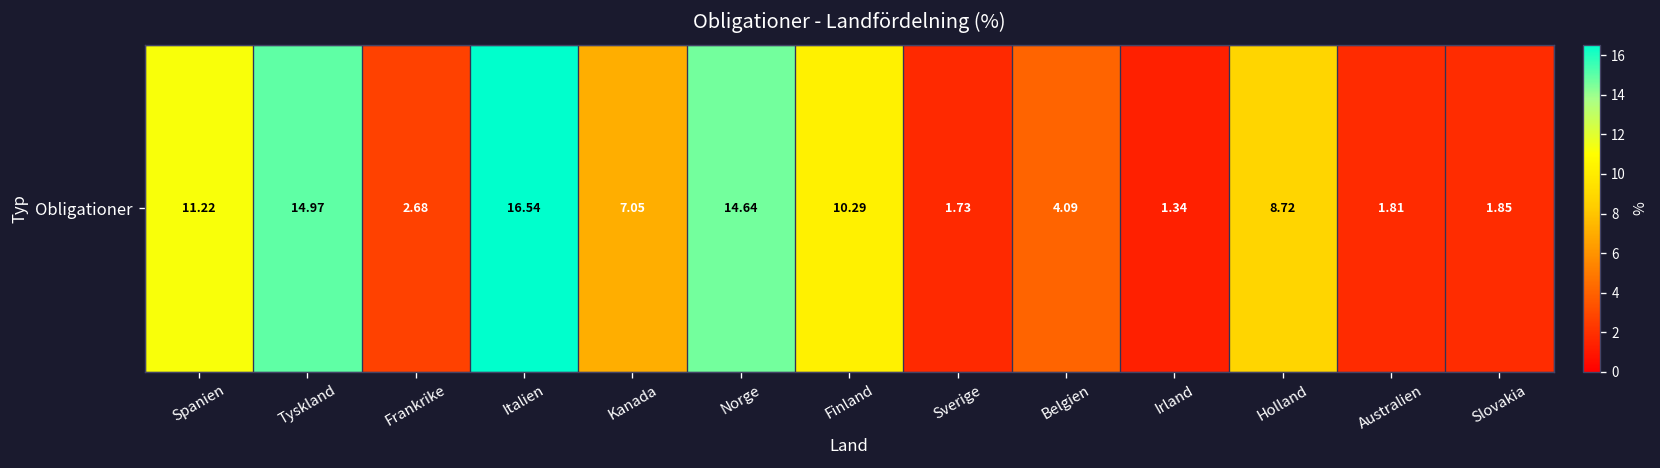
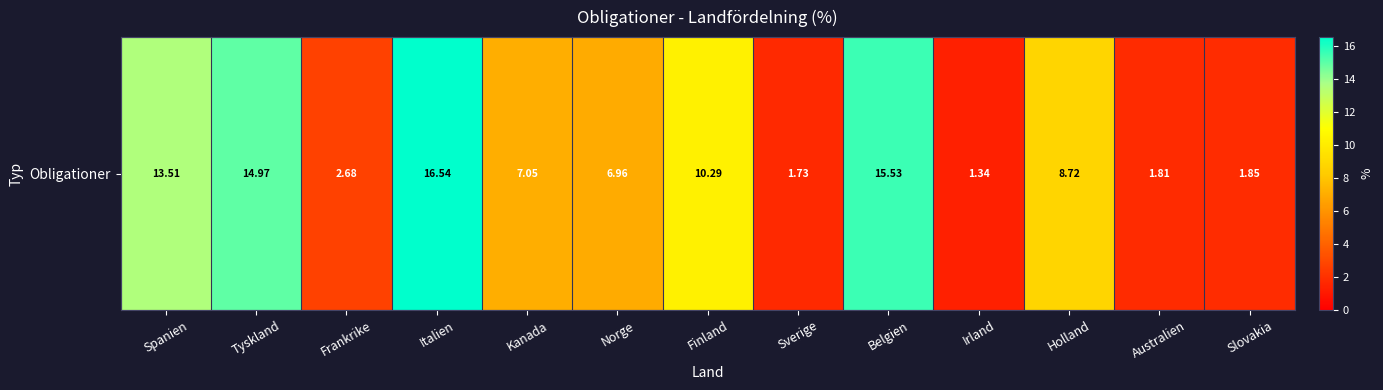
Obligationer, Spanien: 11.22 -> 13.51
Obligationer, Norge: 14.64 -> 6.96
Obligationer, Belgien: 4.09 -> 15.53
